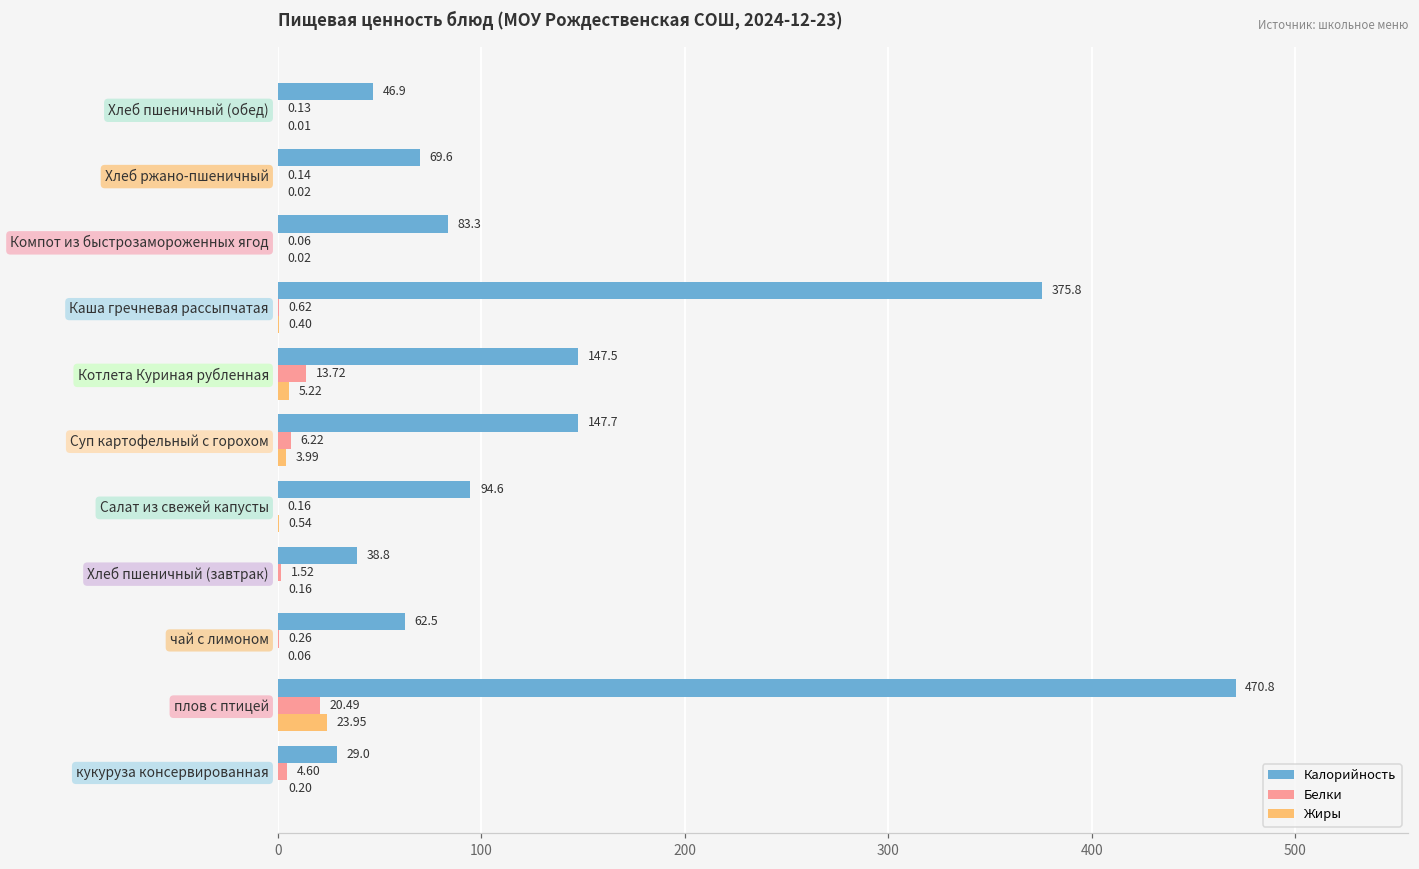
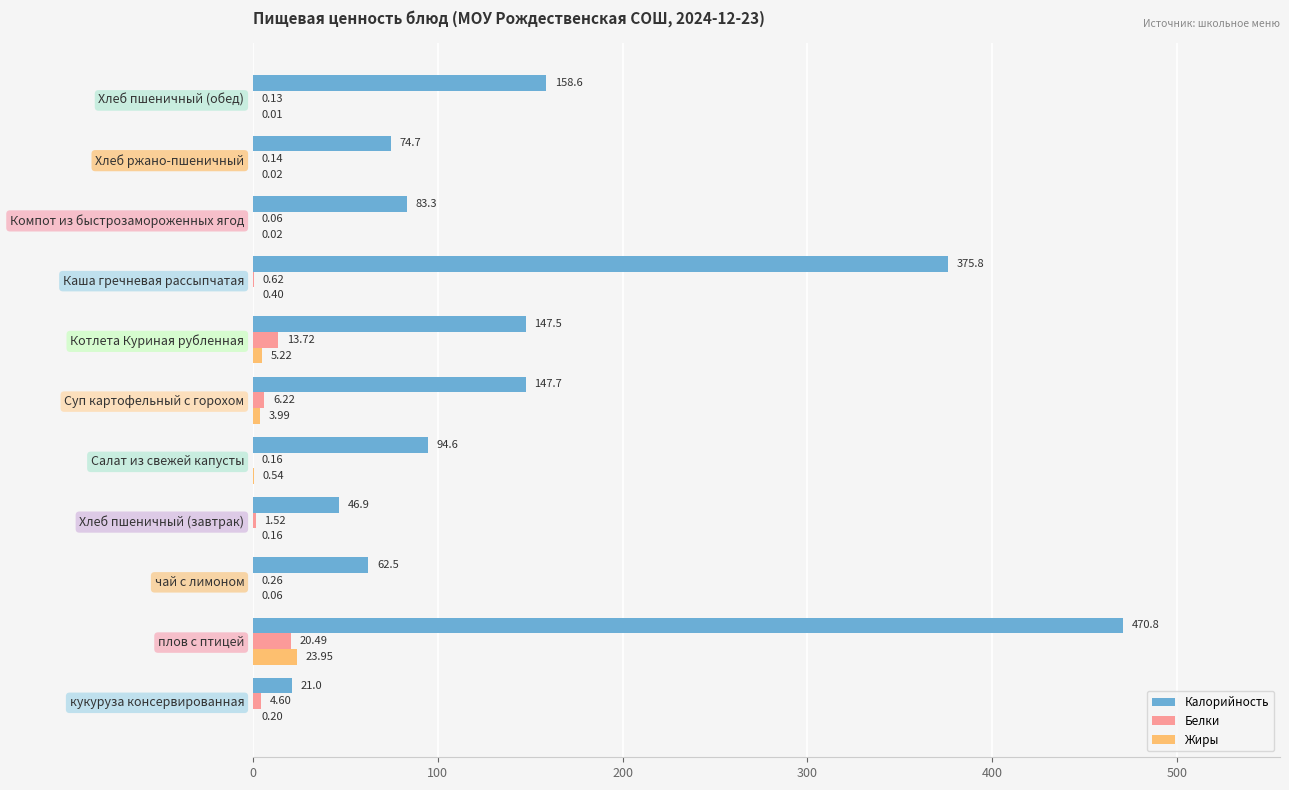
Калорийность, Хлеб пшеничный (обед): 46.9 -> 158.6
Калорийность, Хлеб ржано-пшеничный: 69.6 -> 74.7
Калорийность, Хлеб пшеничный (завтрак): 38.8 -> 46.9
Калорийность, кукуруза консервированная: 29.0 -> 21.0
